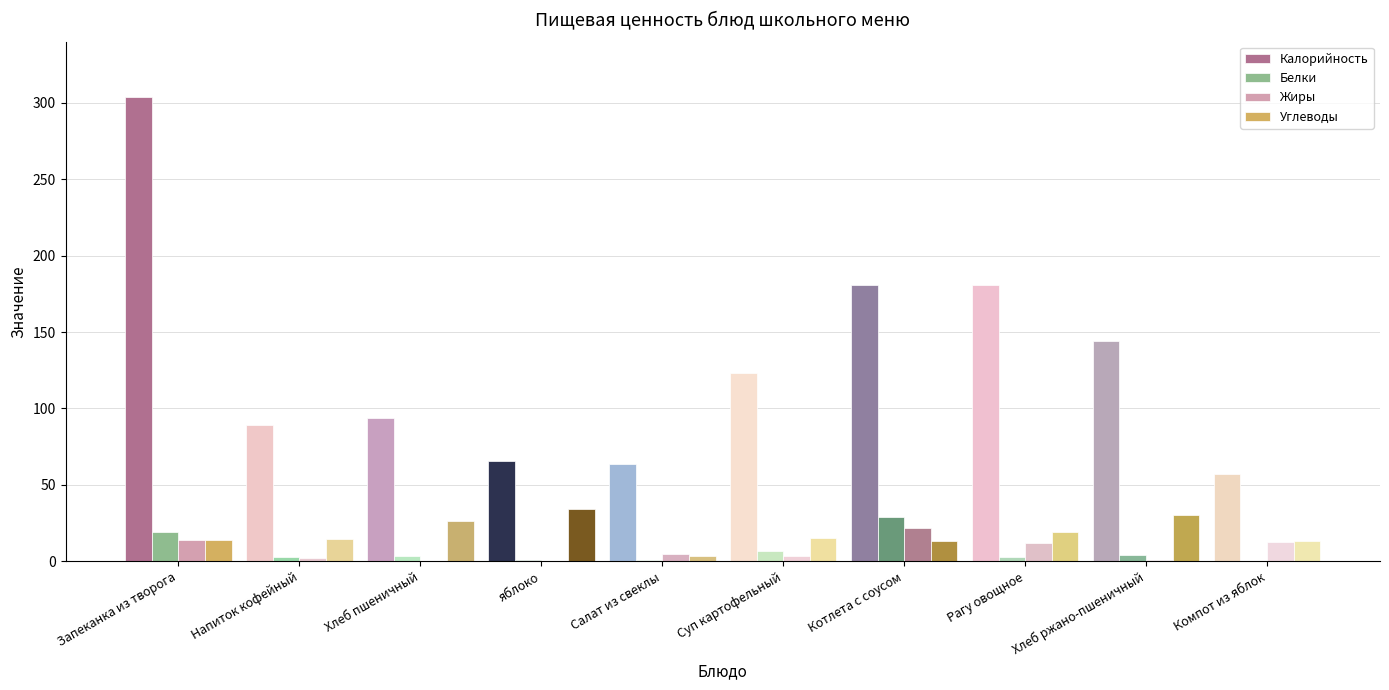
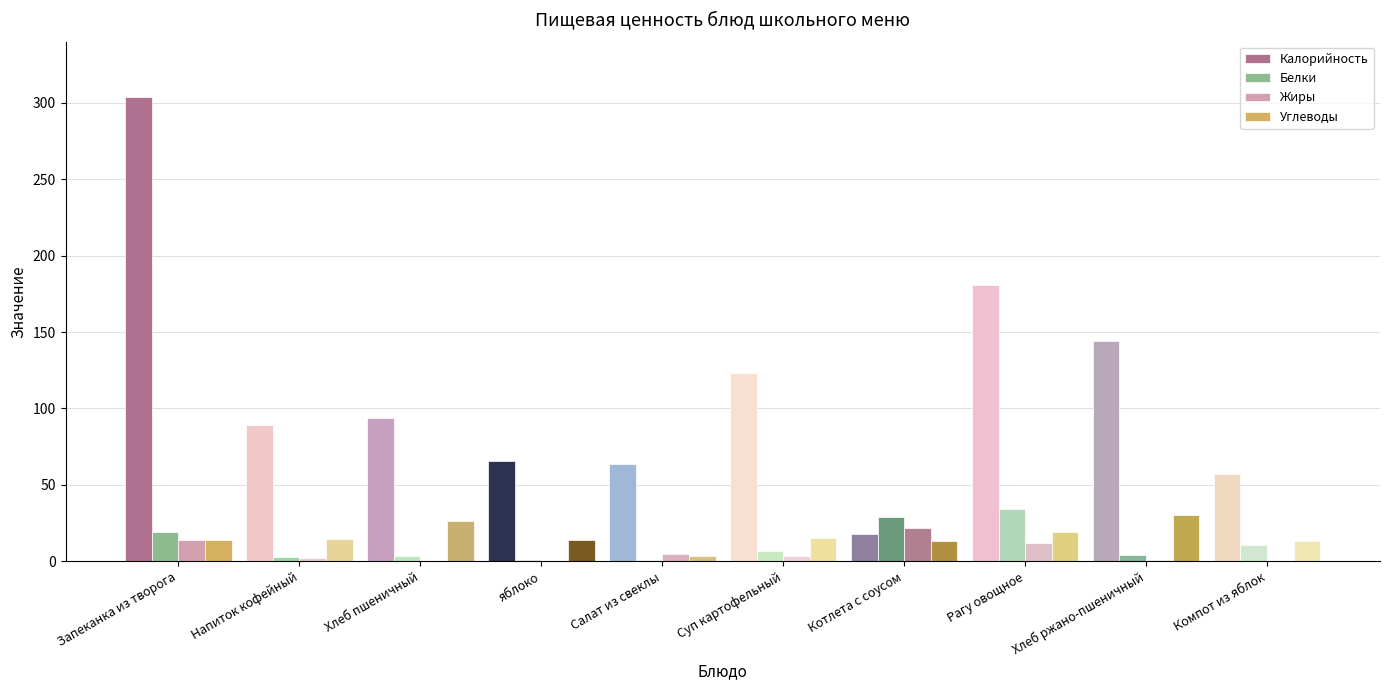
Углеводы, яблоко: 34 -> 14
Калорийность, Котлета с соусом: 181 -> 18
Белки, Рагу овощное: 3 -> 35
Белки, Компот из яблок: 0 -> 11
Жиры, Компот из яблок: 13 -> 0
